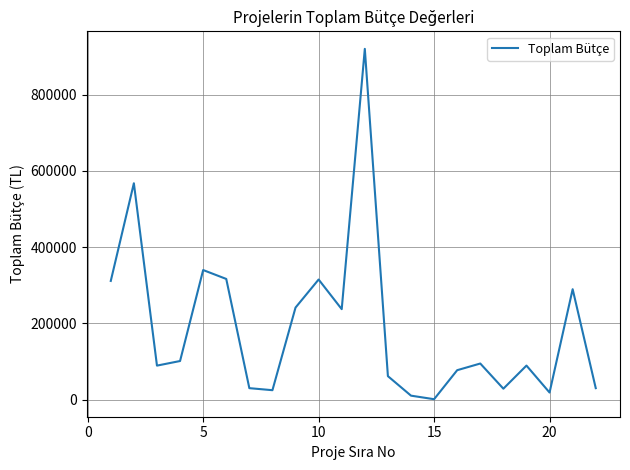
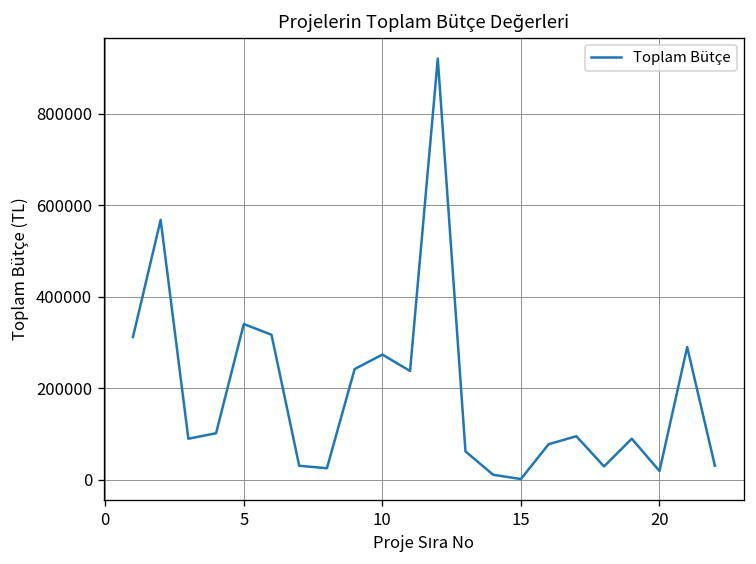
10: 320000 -> 270000
